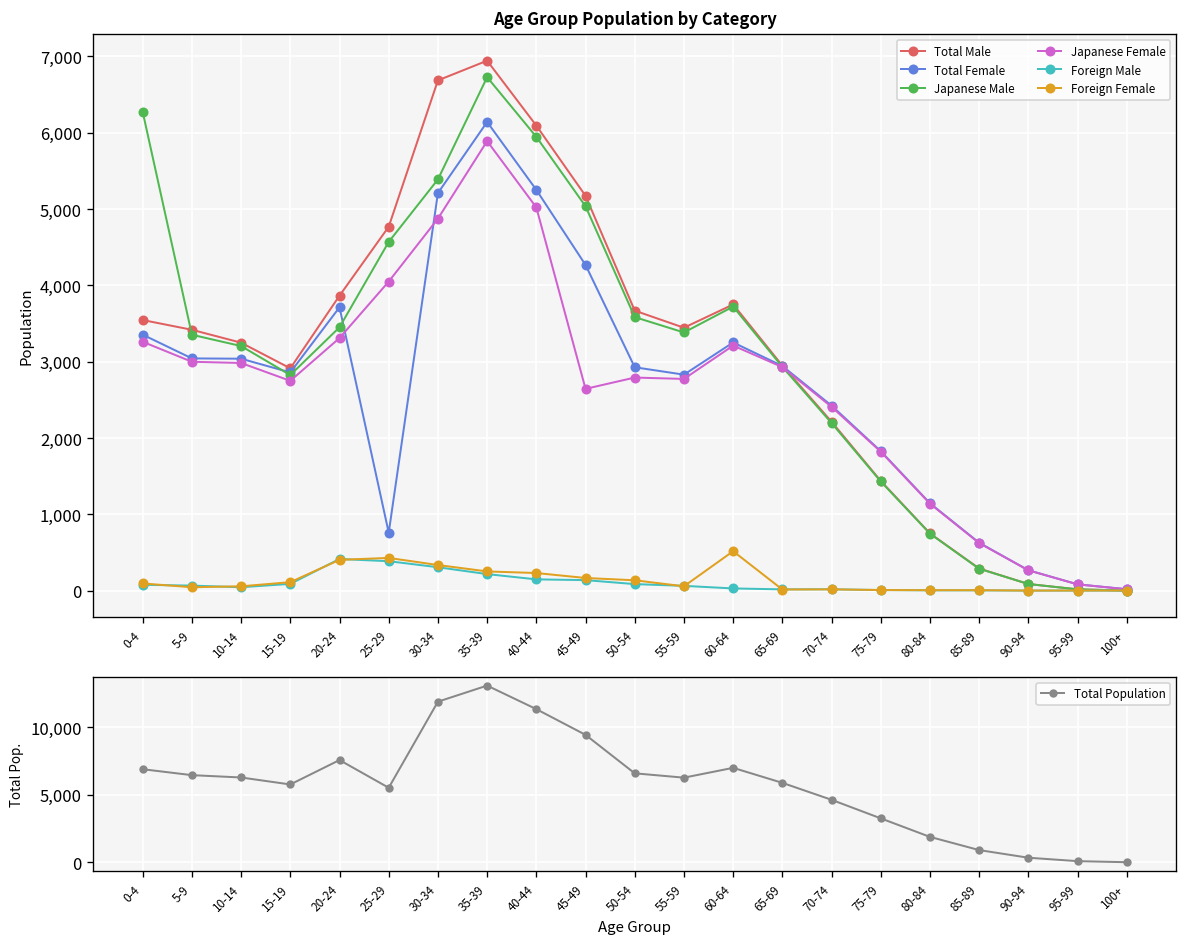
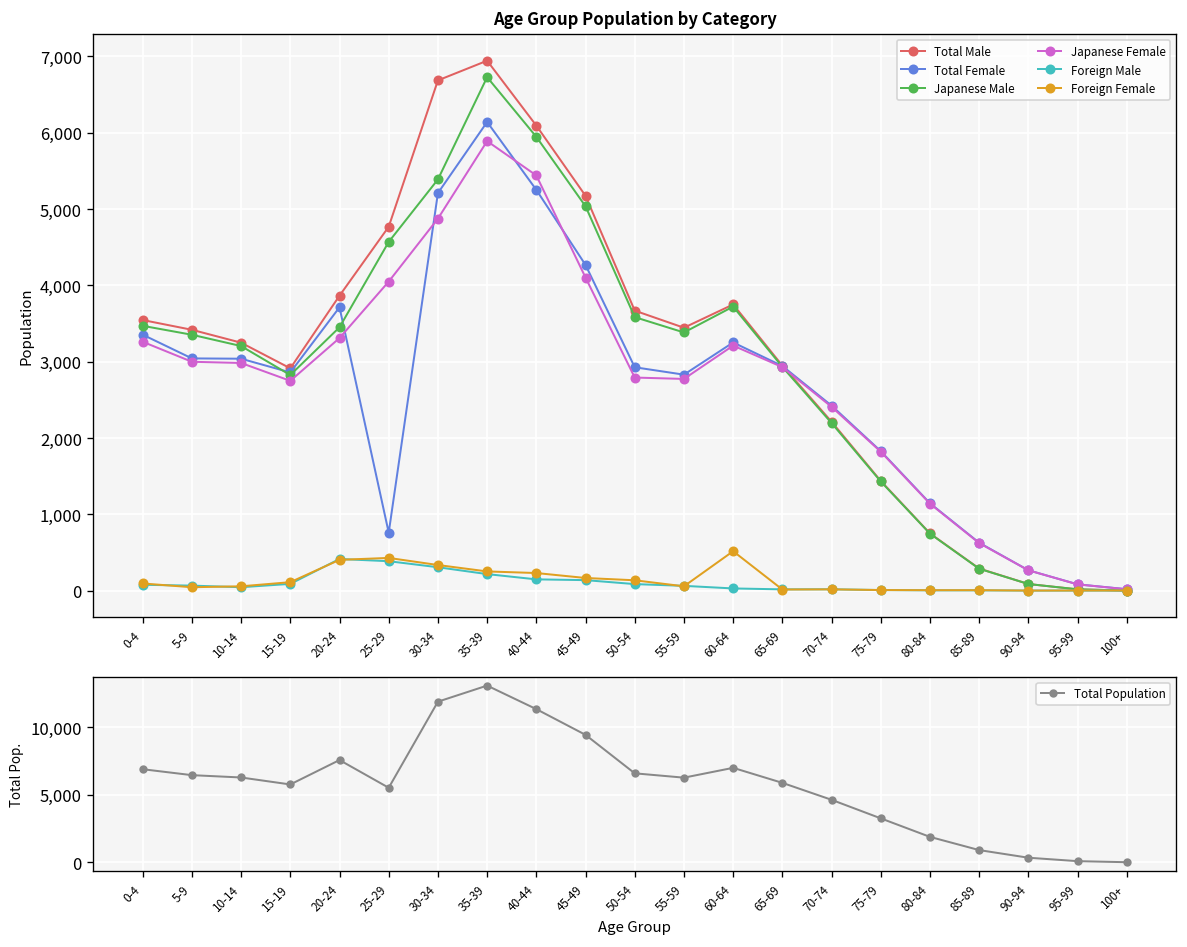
Age Group Population by Category, Japanese Male, 0-4: 6,300 -> 3,500
Age Group Population by Category, Japanese Female, 40-44: 5,000 -> 5,400
Age Group Population by Category, Japanese Female, 45-49: 2,600 -> 4,100
